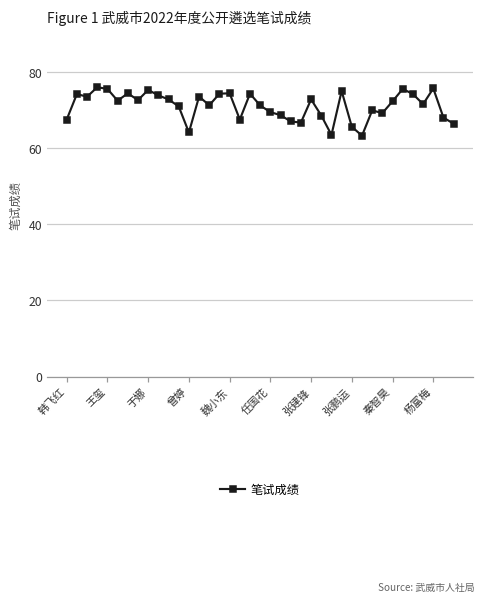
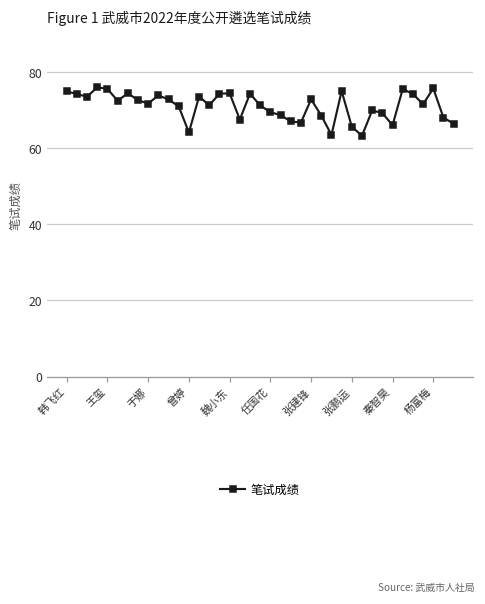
韩飞红: 68 -> 75
于娜: 75 -> 72
秦智昊: 72 -> 66
